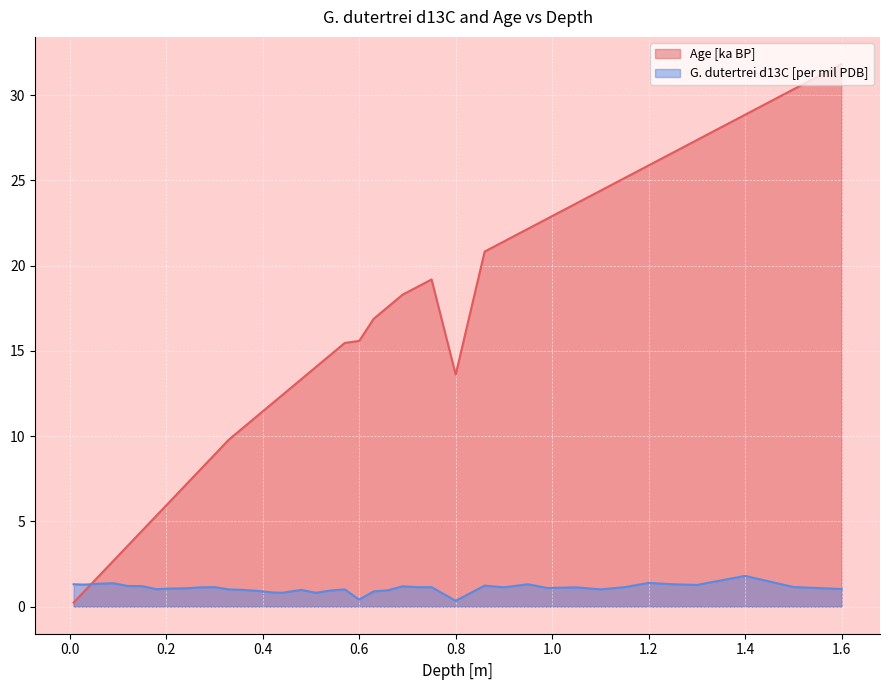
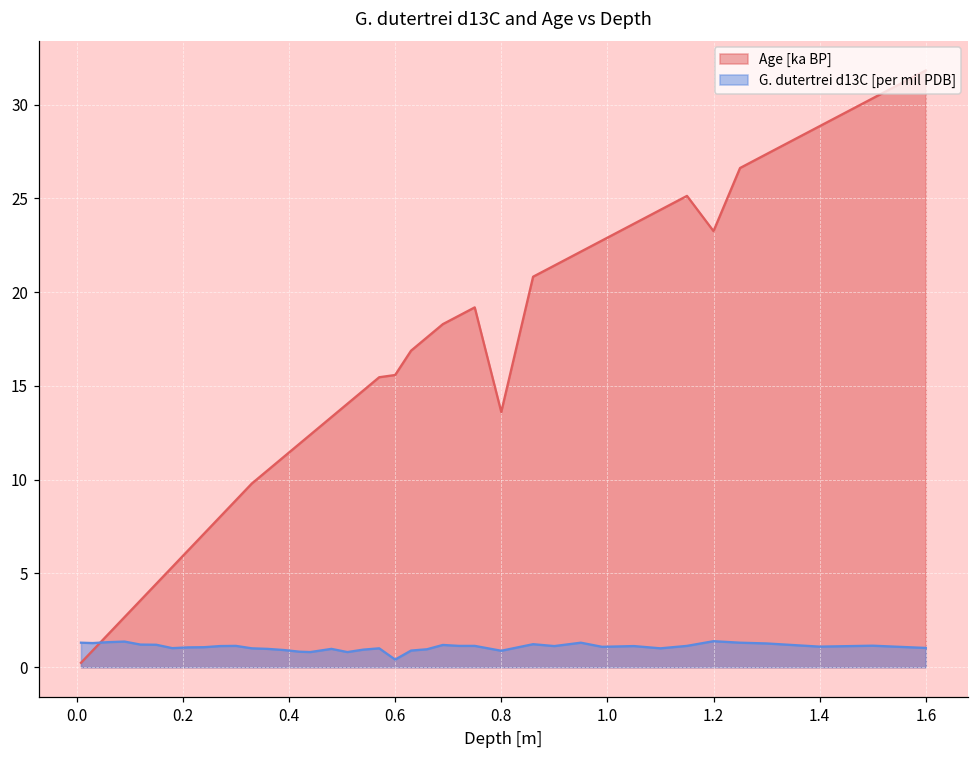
G. dutertrei d13C [per mil PDB], 0.8: 0.3 -> 0.9
Age [ka BP], 1.2: 25.9 -> 23.3
G. dutertrei d13C [per mil PDB], 1.4: 1.8 -> 1.1
